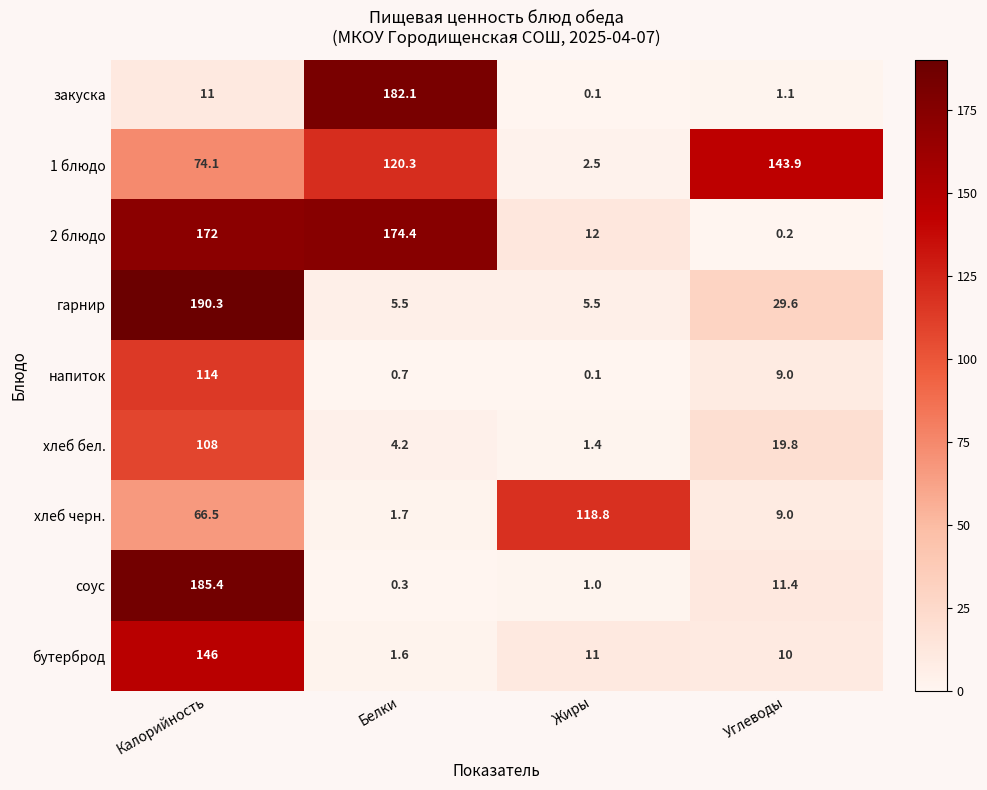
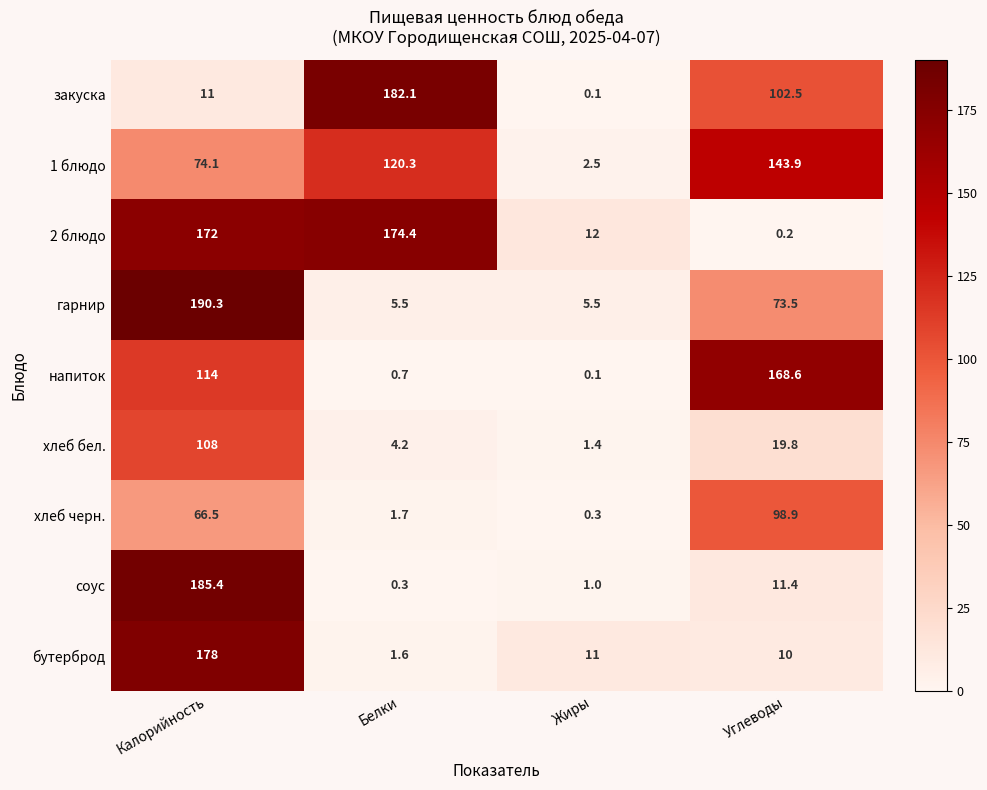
закуска, Углеводы: 1.1 -> 102.5
гарнир, Углеводы: 29.6 -> 73.5
напиток, Углеводы: 9.0 -> 168.6
хлеб черн., Жиры: 118.8 -> 0.3
хлеб черн., Углеводы: 9.0 -> 98.9
бутерброд, Калорийность: 146 -> 178
